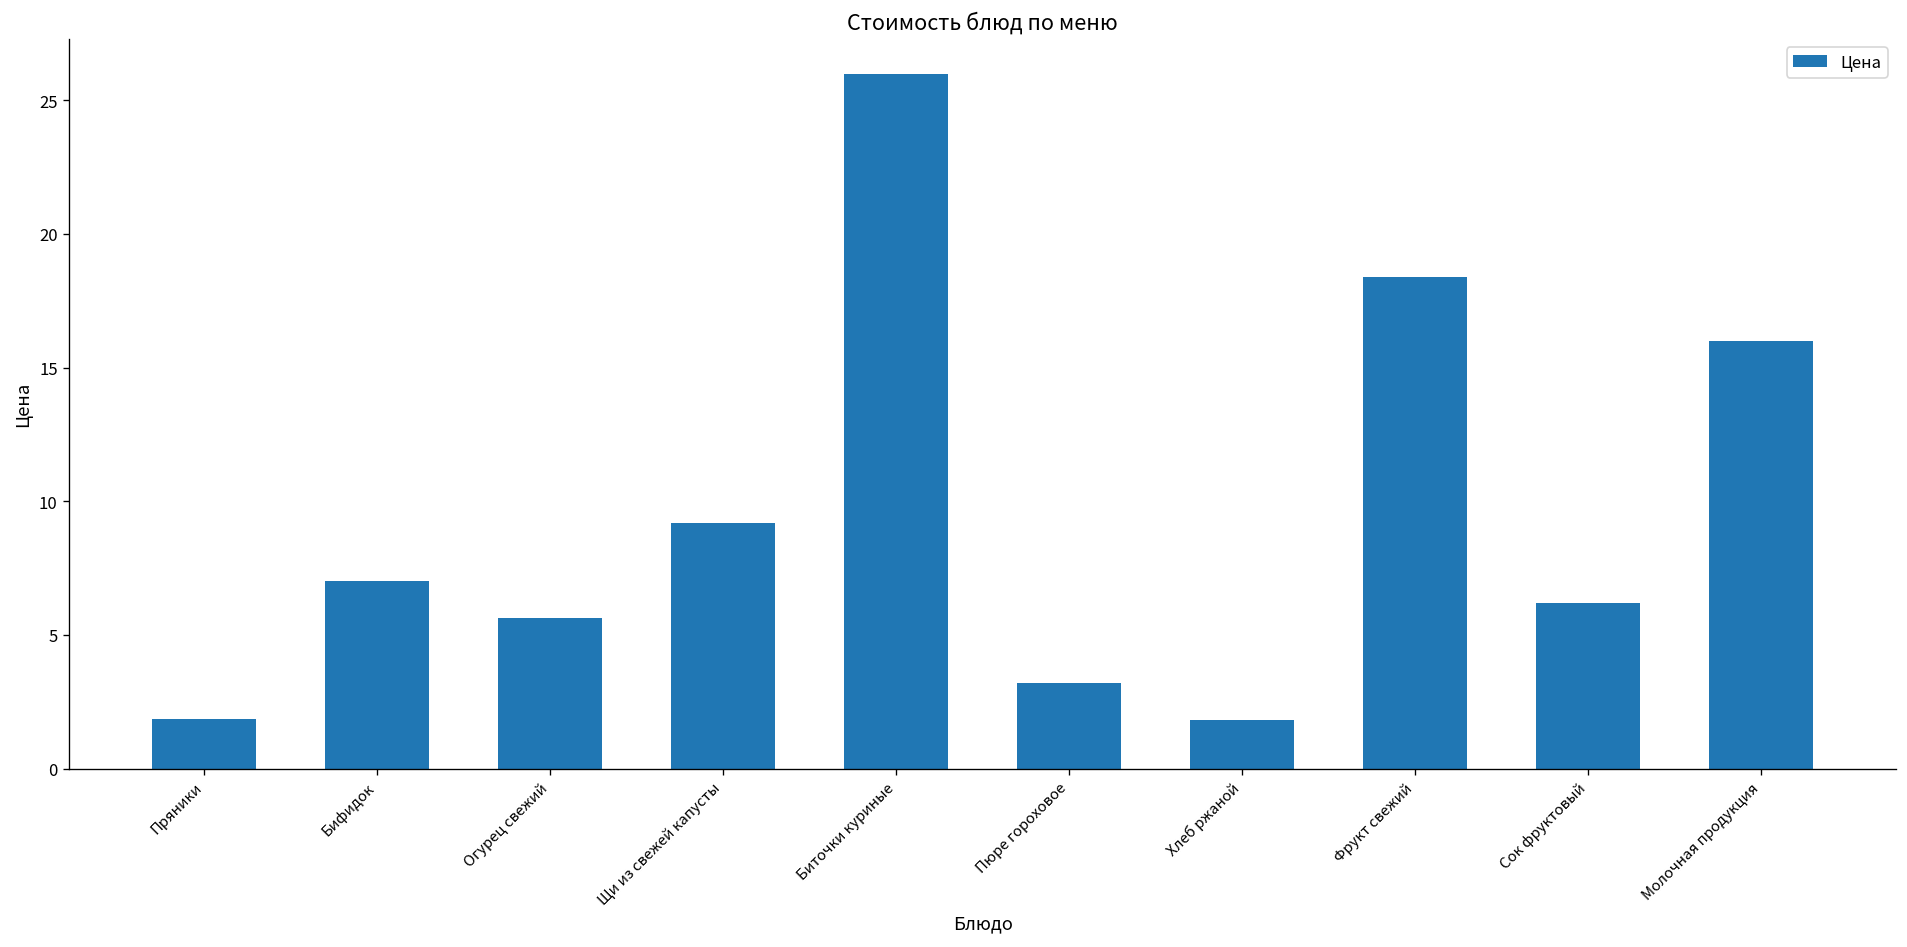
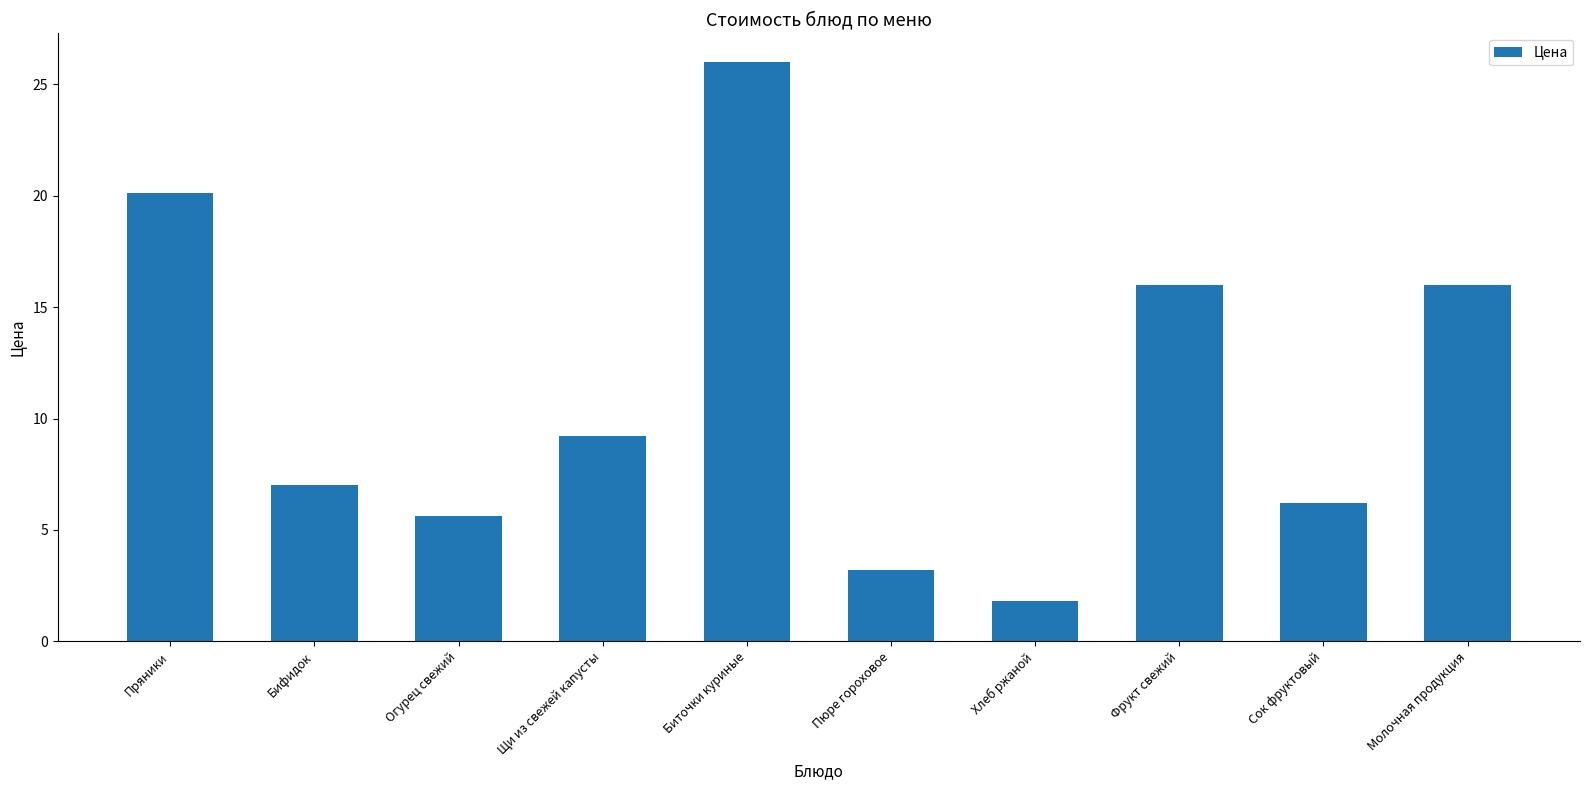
Пряники: 1.9 -> 20.1
Фрукт свежий: 18.4 -> 16.0
